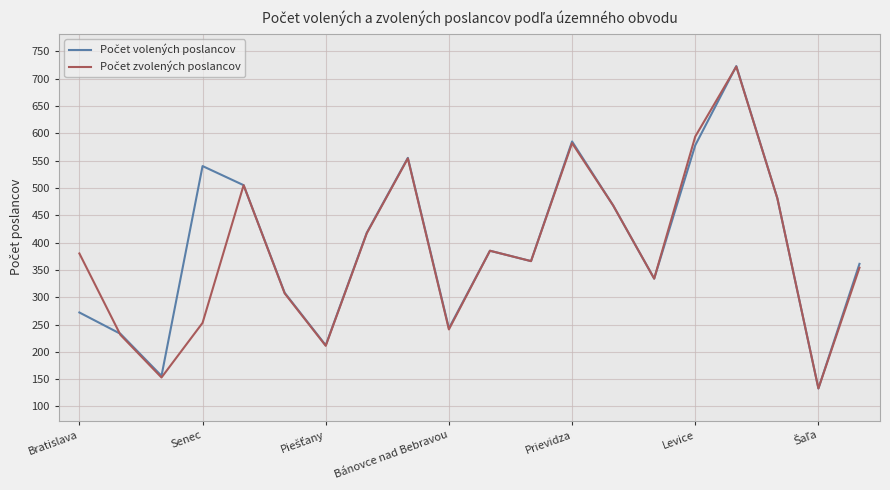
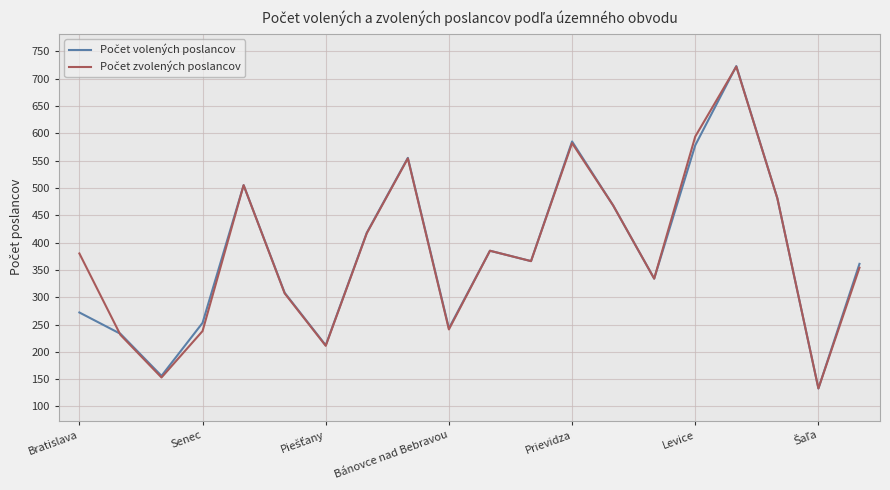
Počet volených poslancov, Senec: 540 -> 250
Počet zvolených poslancov, Senec: 250 -> 240
